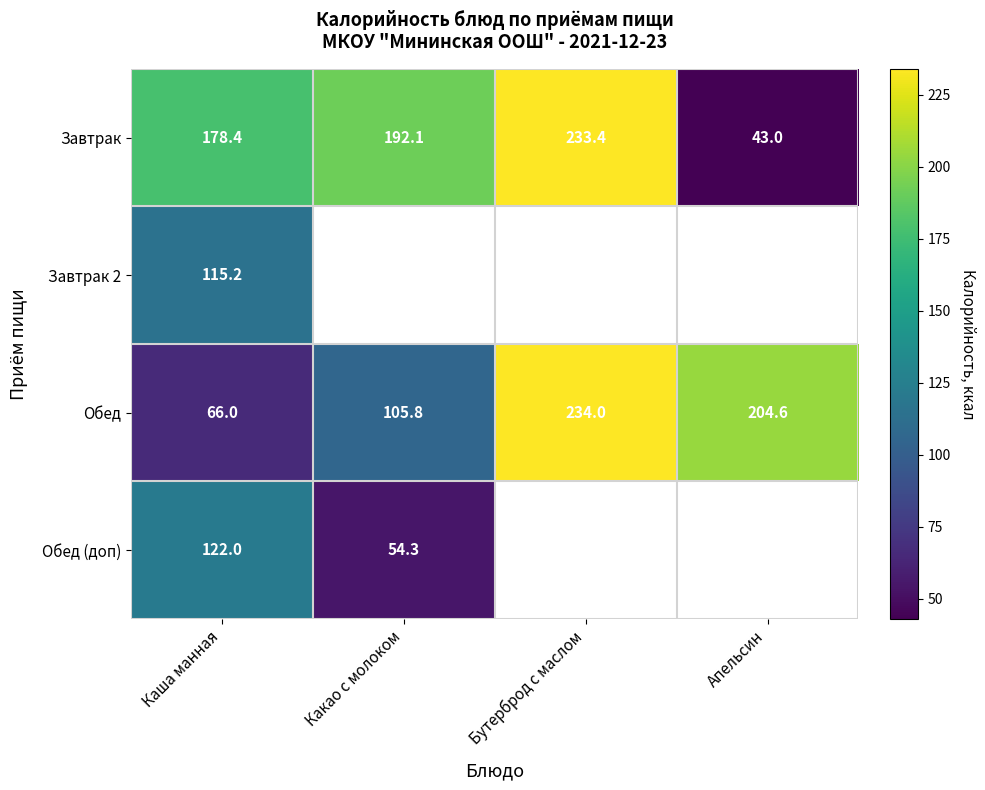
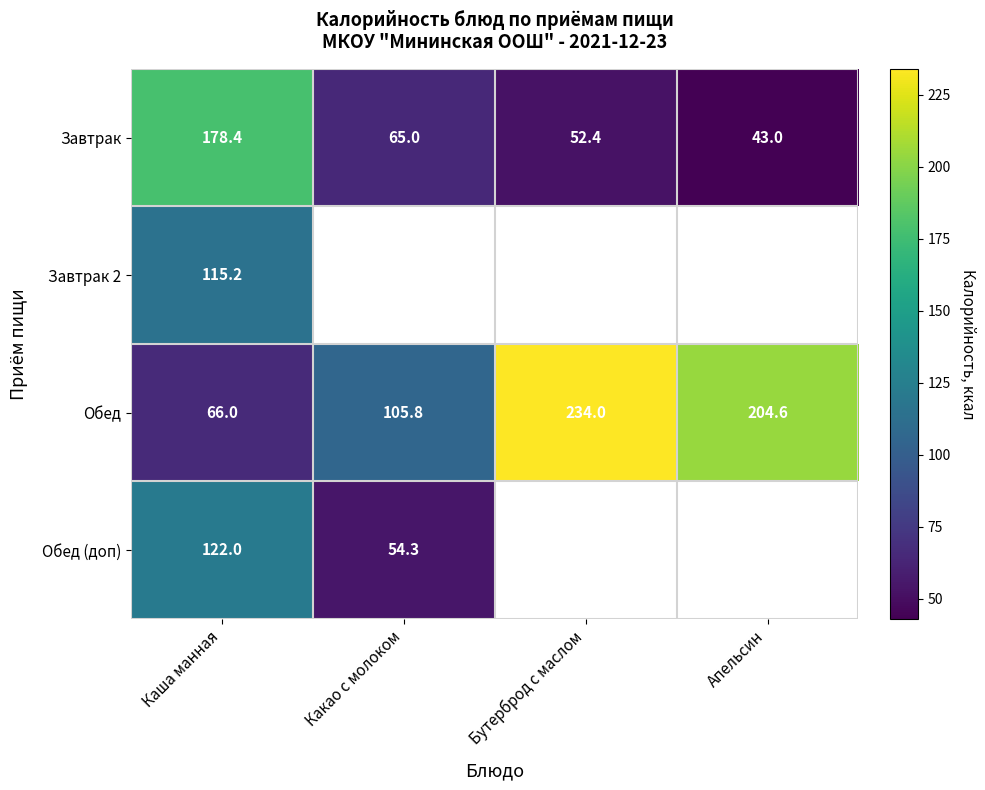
Завтрак, Какао с молоком: 192.1 -> 65.0
Завтрак, Бутерброд с маслом: 233.4 -> 52.4
